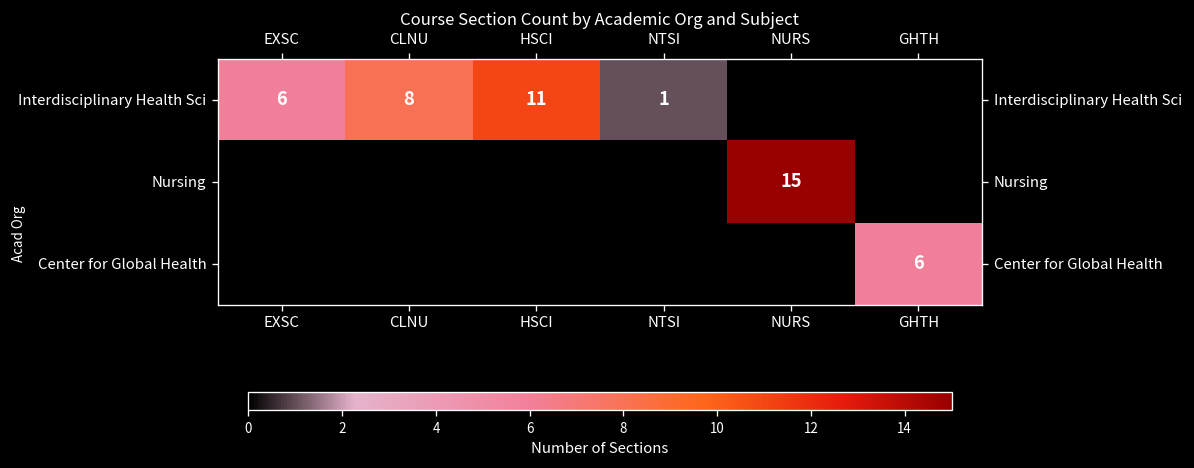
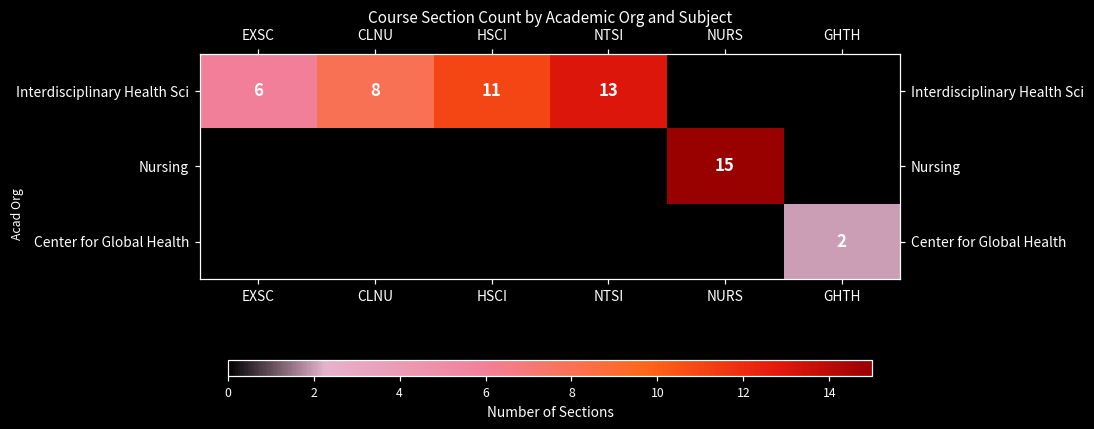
Interdisciplinary Health Sci, NTSI: 1 -> 13
Center for Global Health, GHTH: 6 -> 2
